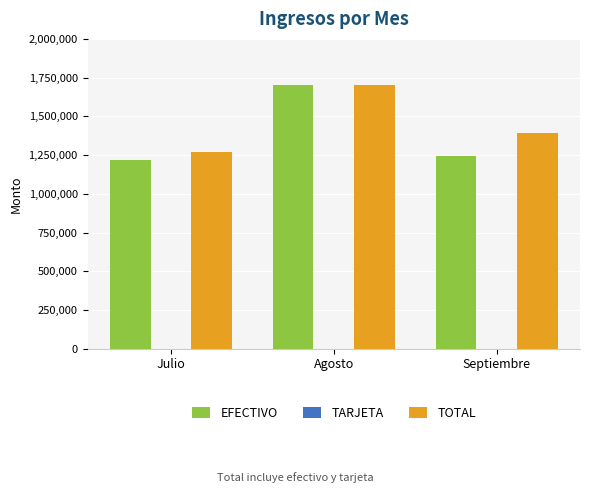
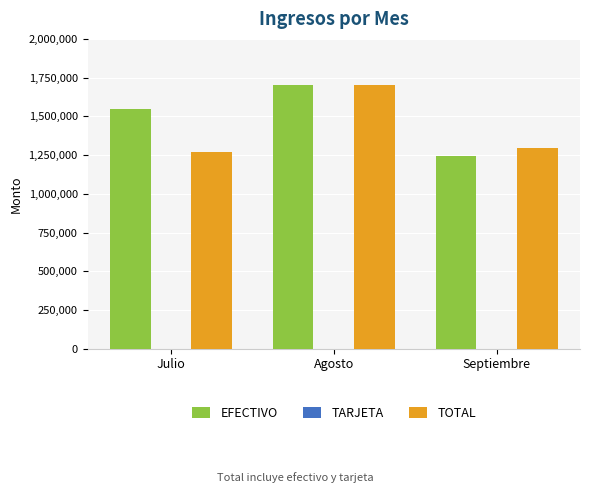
EFECTIVO, Julio: 1,220,000 -> 1,550,000
TOTAL, Septiembre: 1,390,000 -> 1,290,000
